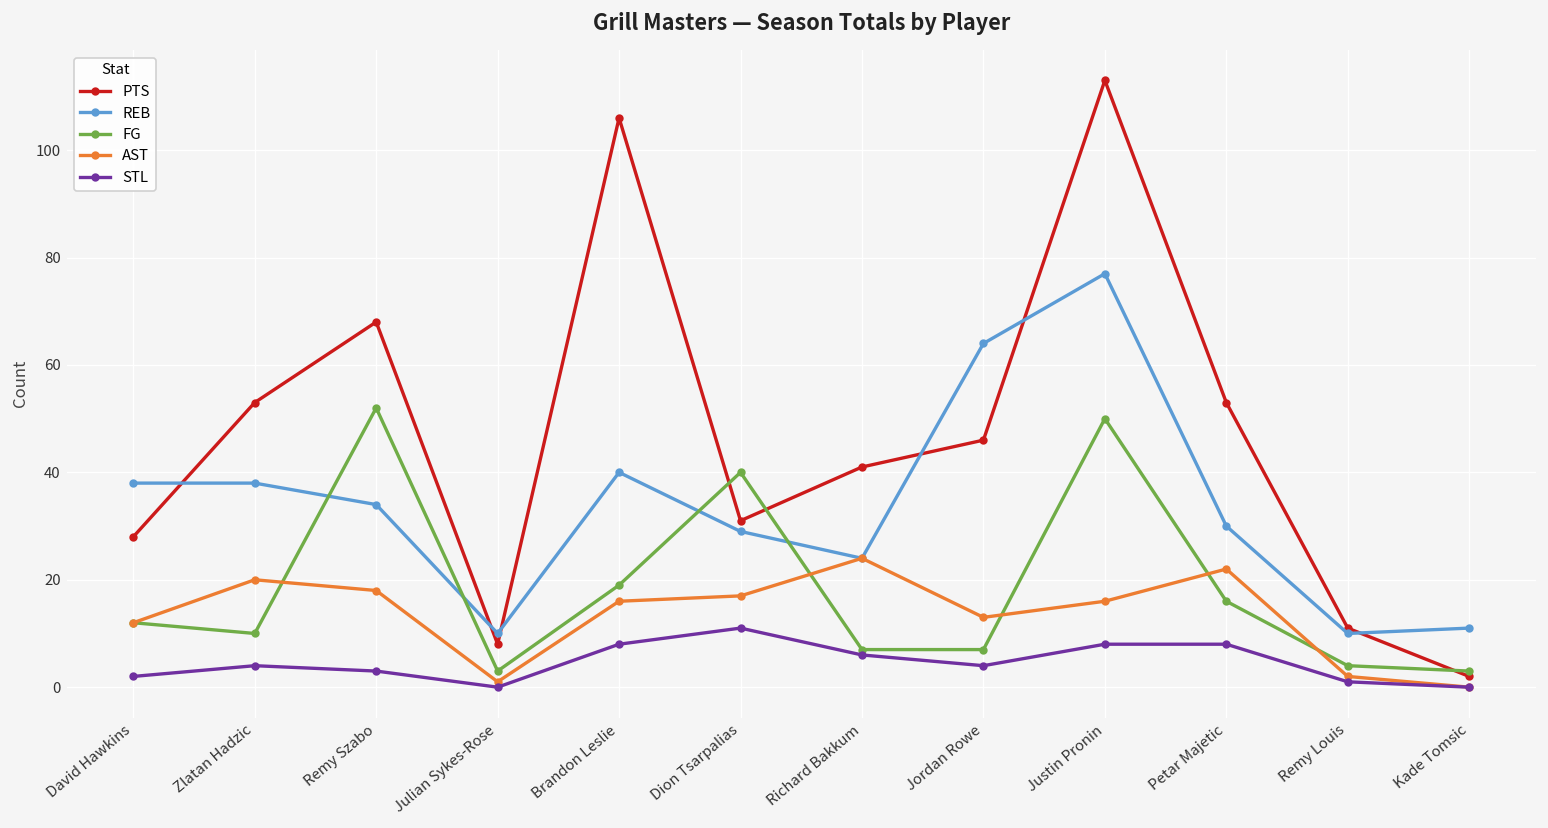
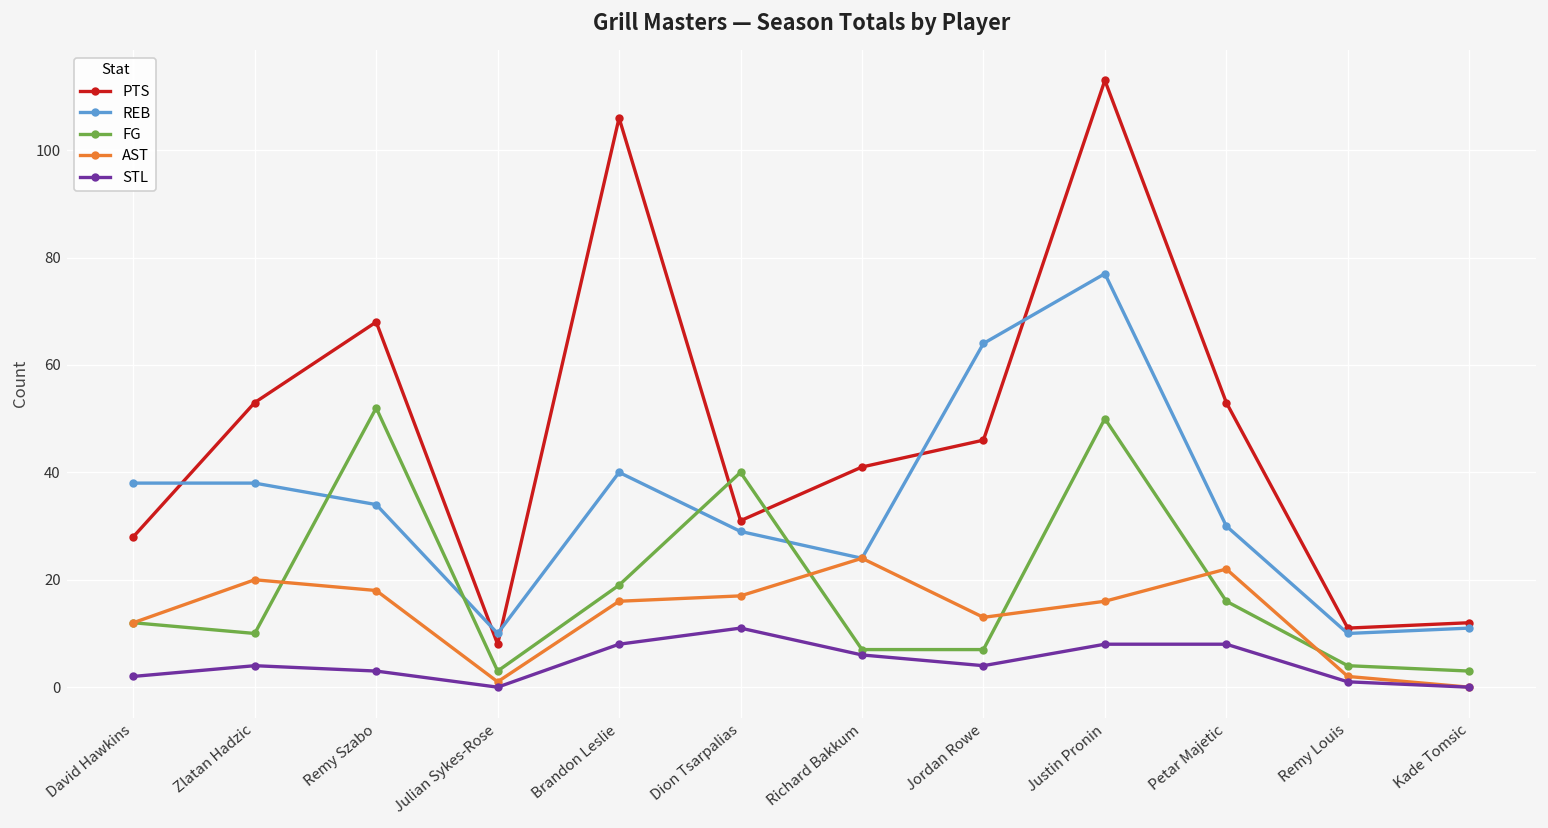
PTS, Kade Tomsic: 2 -> 12
